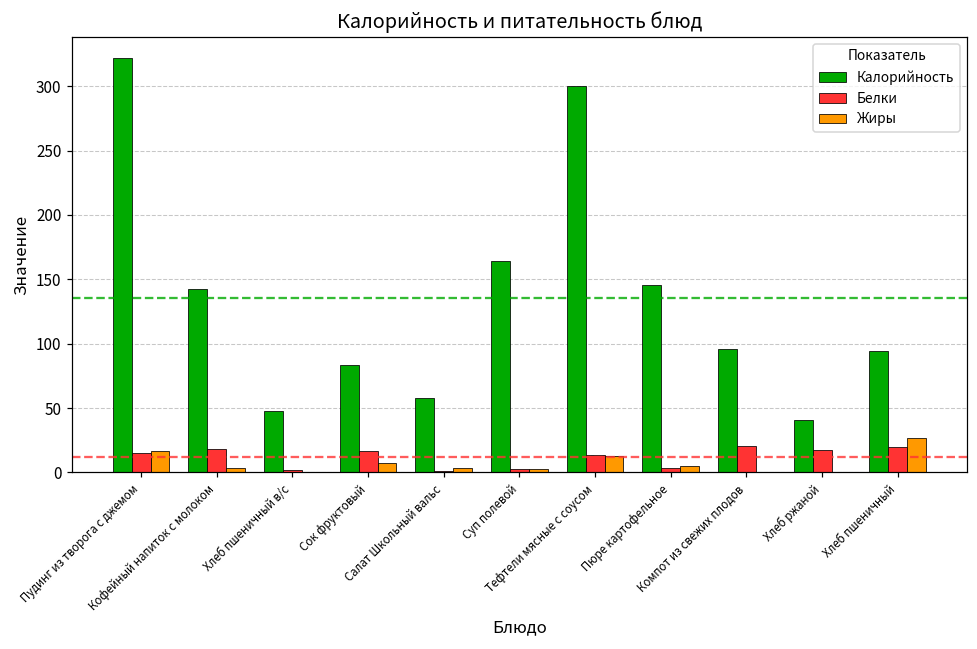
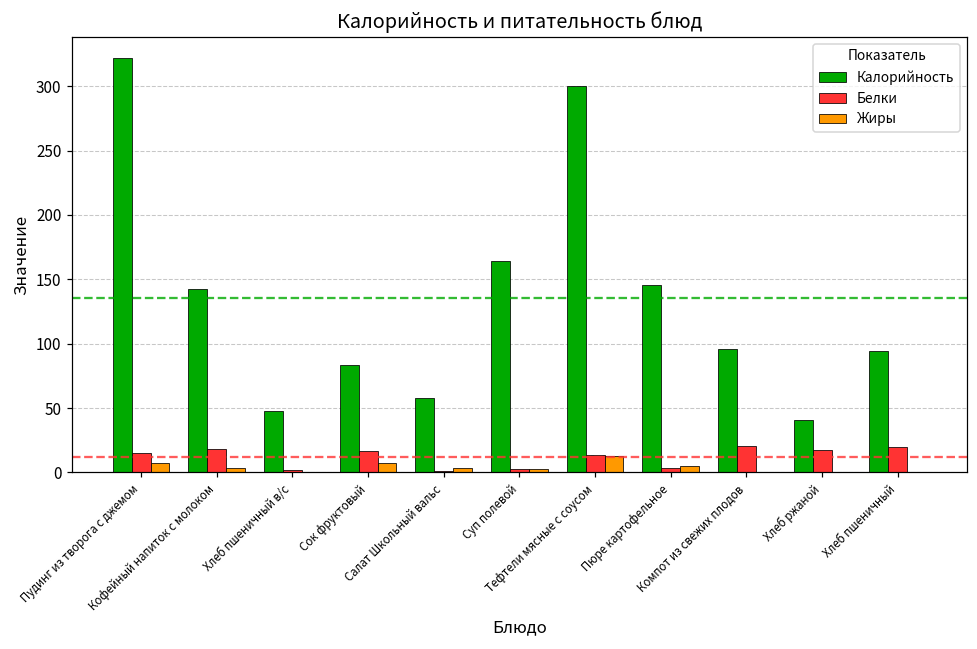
Жиры, Пудинг из творога с джемом: 17 -> 7
Жиры, Хлеб пшеничный: 27 -> 0
